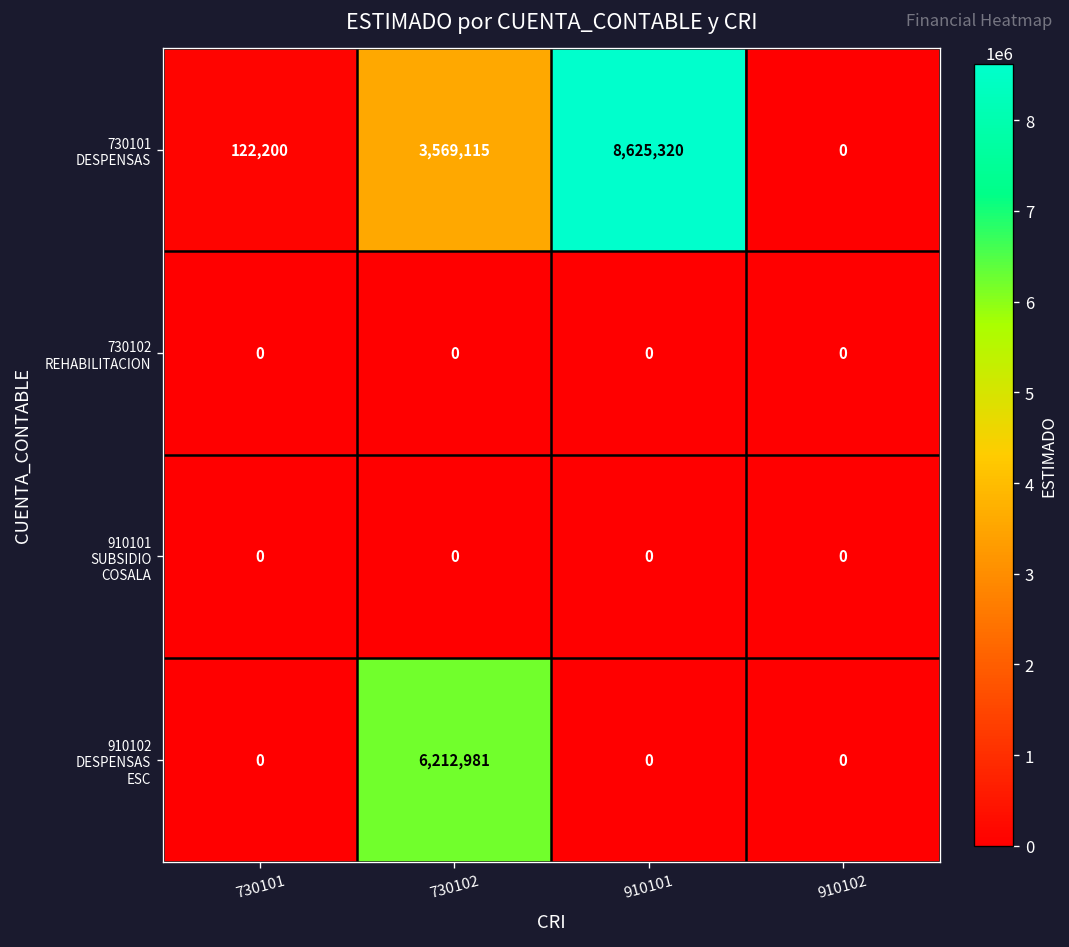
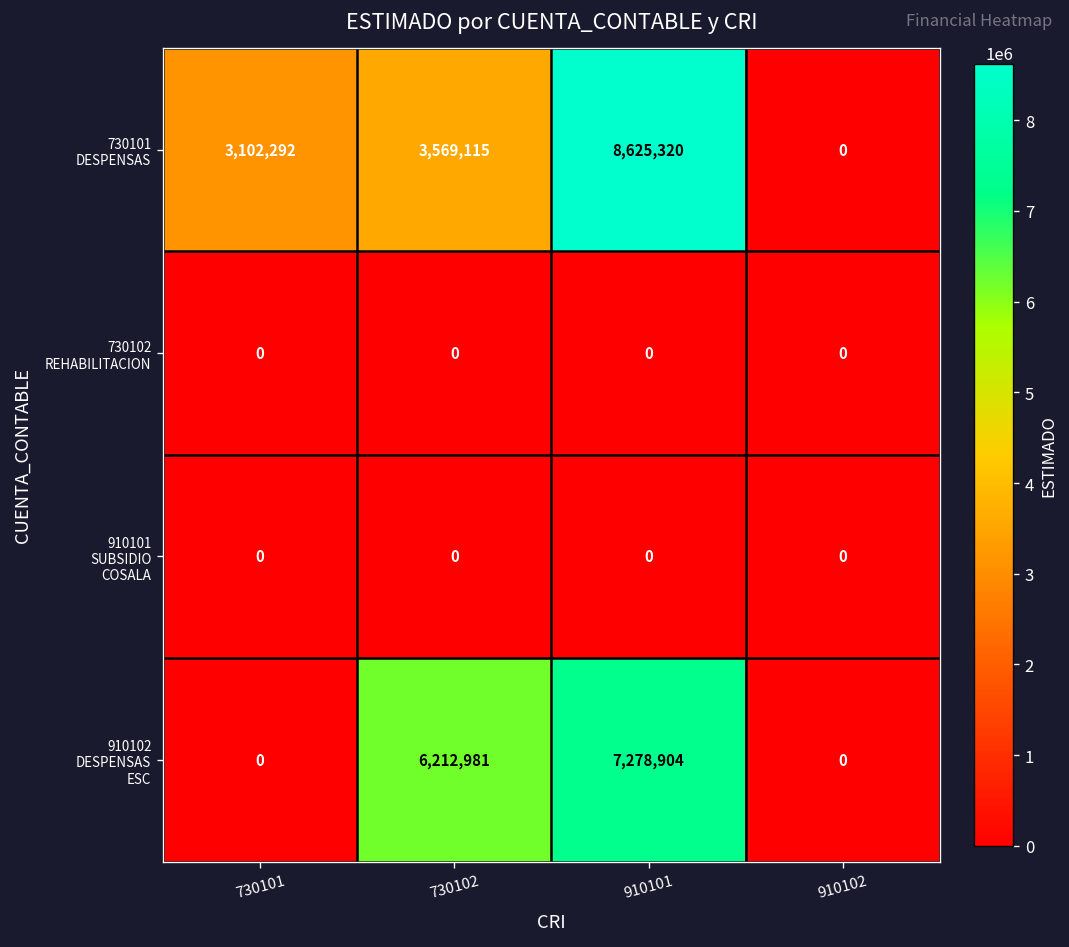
730101 DESPENSAS, 730101: 122,200 -> 3,102,292
910102 DESPENSAS ESC, 910101: 0 -> 7,278,904
